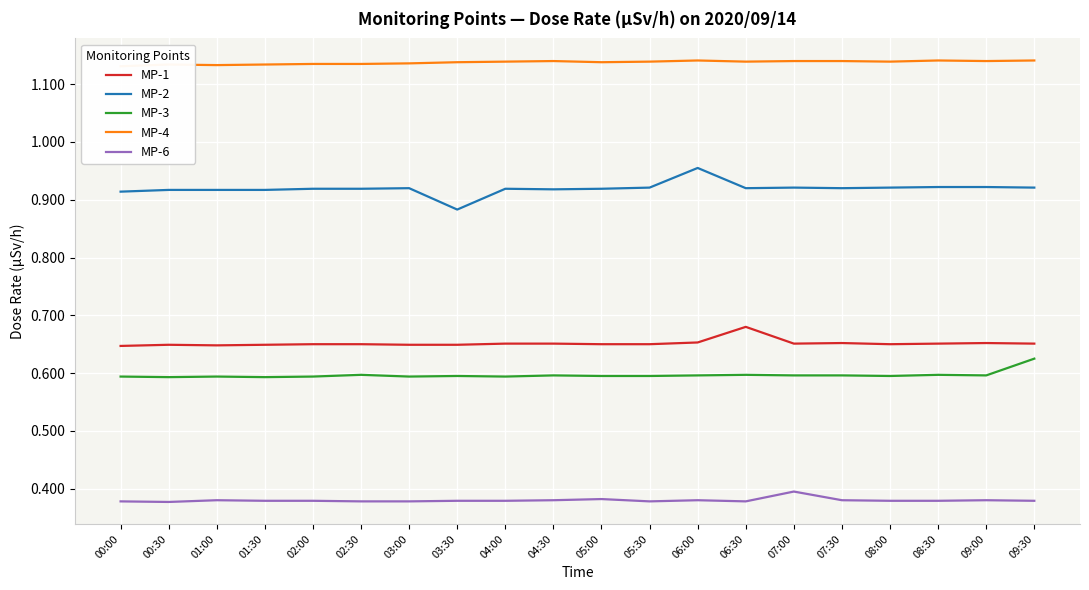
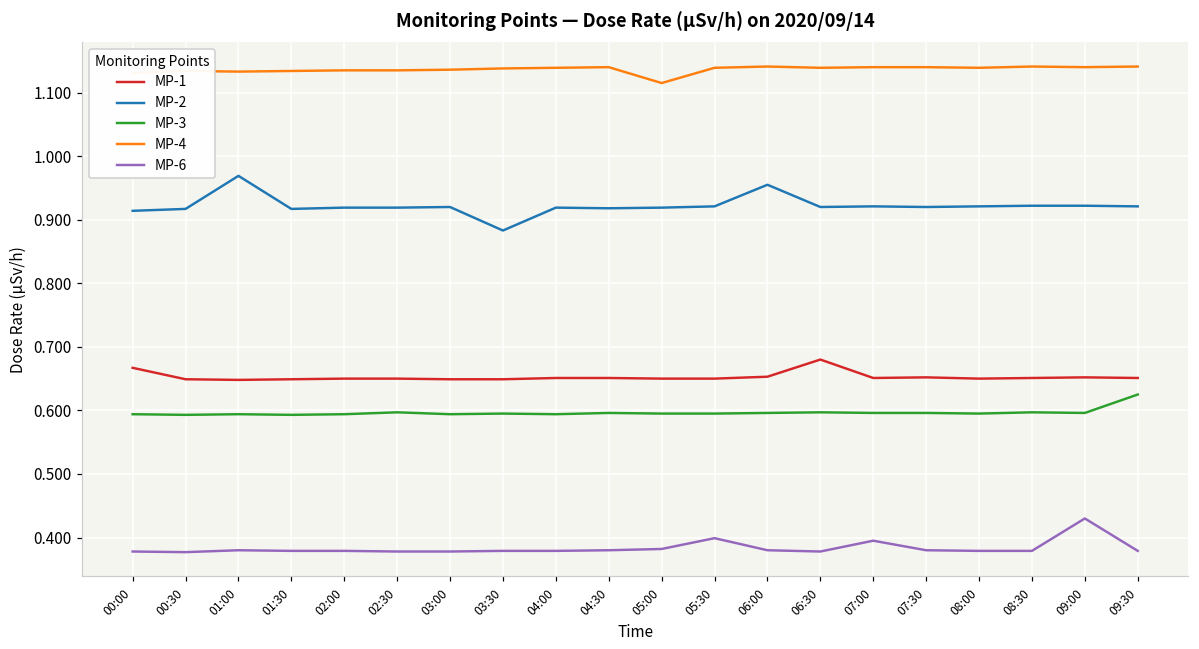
MP-1, 00:00: 0.65 -> 0.67
MP-2, 01:00: 0.92 -> 0.97
MP-4, 05:00: 1.14 -> 1.12
MP-6, 05:30: 0.38 -> 0.40
MP-6, 09:00: 0.38 -> 0.43
